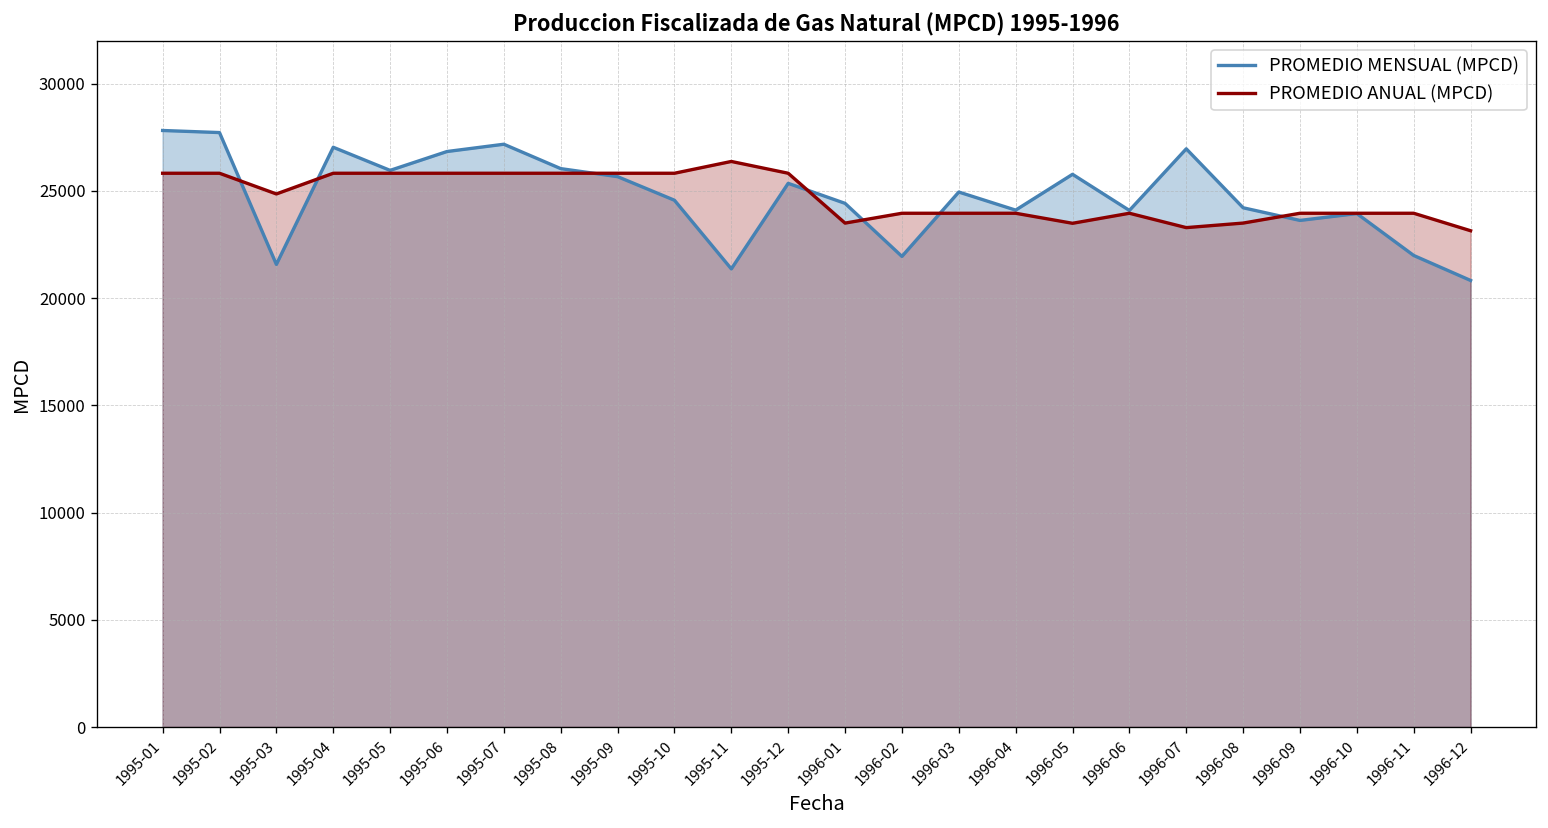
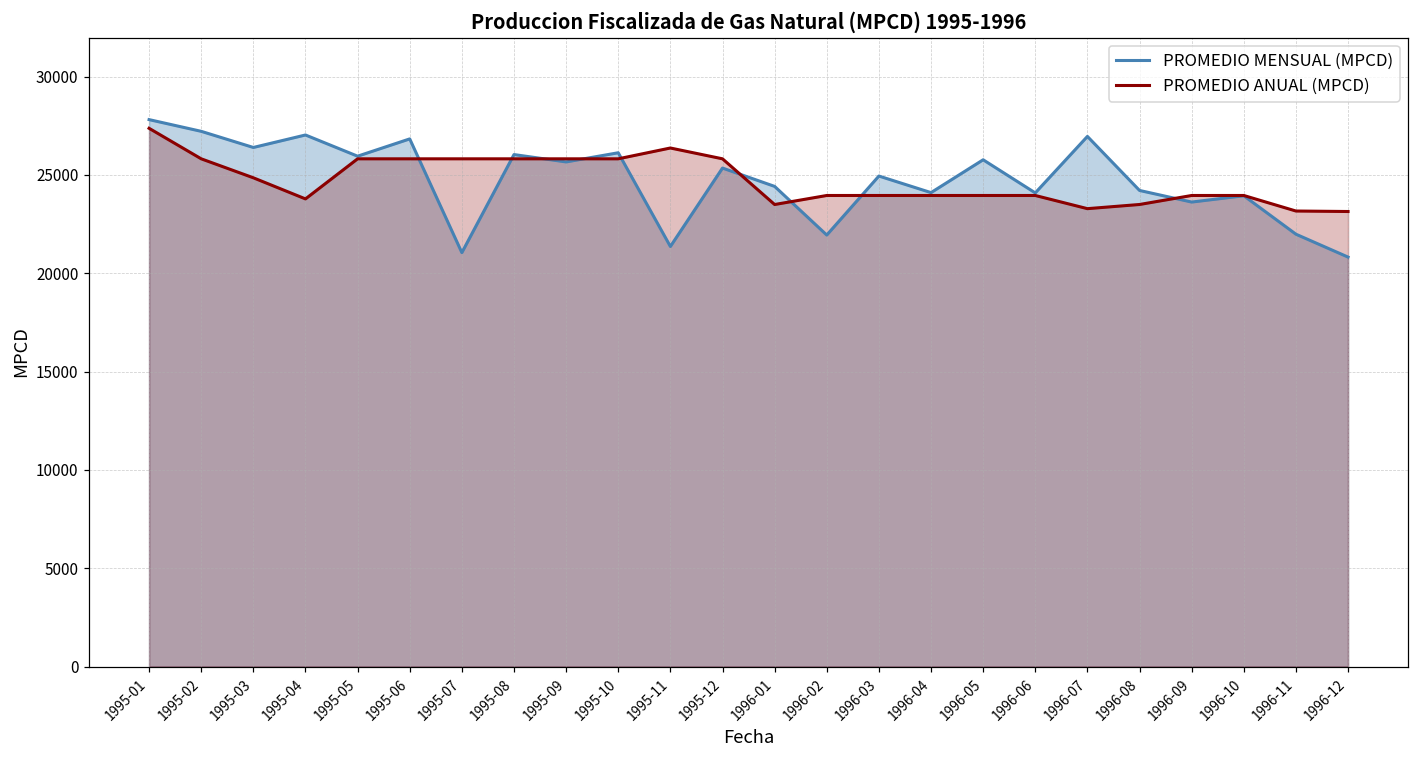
PROMEDIO ANUAL (MPCD), 1995-01: 25800 -> 27400
PROMEDIO MENSUAL (MPCD), 1995-02: 27700 -> 27200
PROMEDIO MENSUAL (MPCD), 1995-03: 21600 -> 26400
PROMEDIO ANUAL (MPCD), 1995-04: 25800 -> 23800
PROMEDIO MENSUAL (MPCD), 1995-07: 27200 -> 21100
PROMEDIO MENSUAL (MPCD), 1995-10: 24600 -> 26100
PROMEDIO ANUAL (MPCD), 1996-05: 23500 -> 24000
PROMEDIO ANUAL (MPCD), 1996-11: 24000 -> 23200
